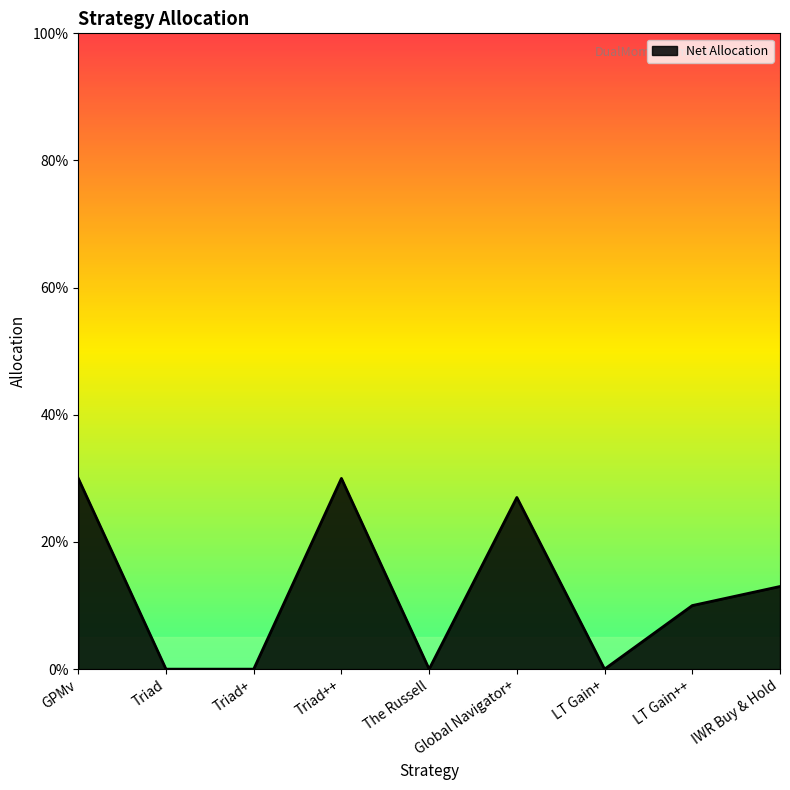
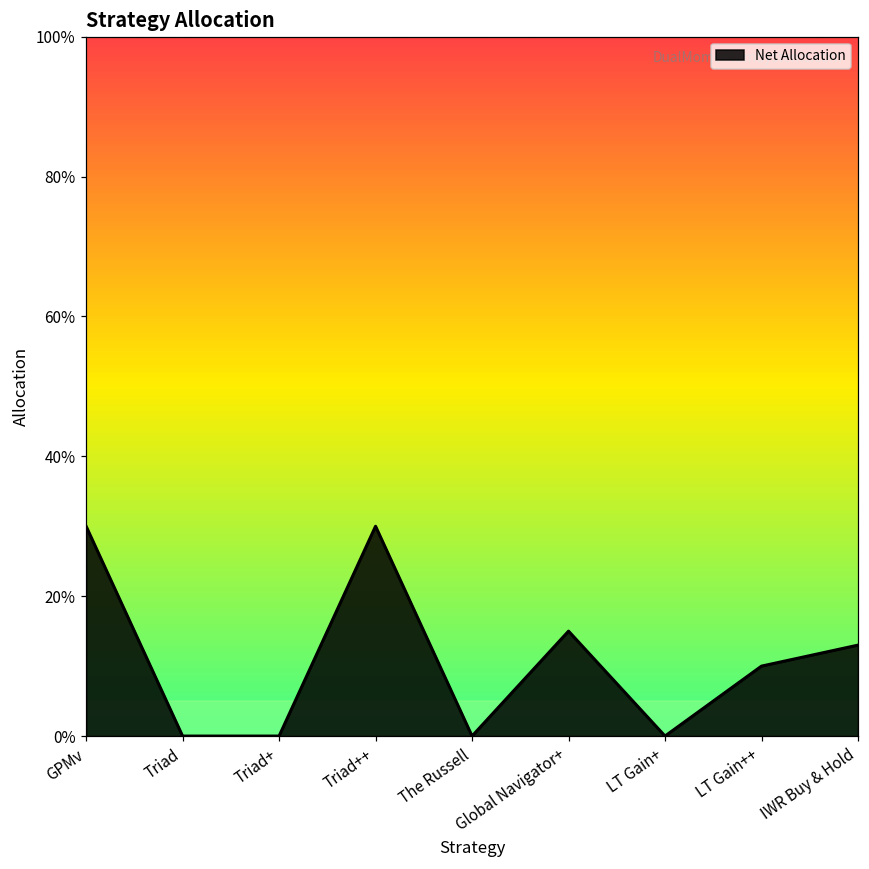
Global Navigator+: 27% -> 15%
